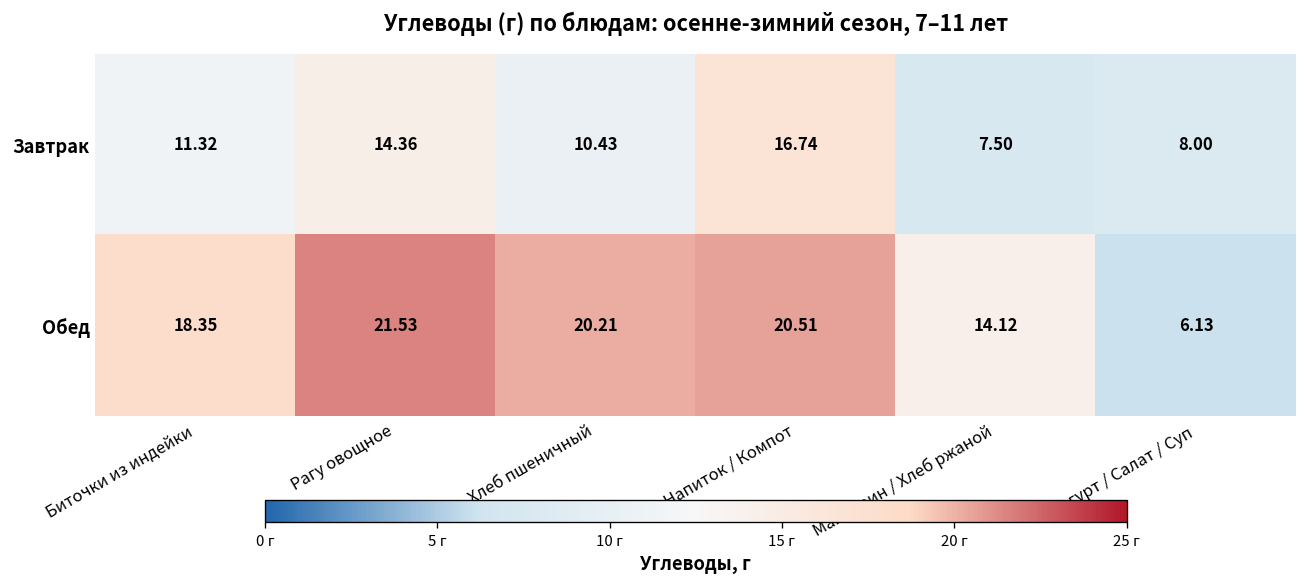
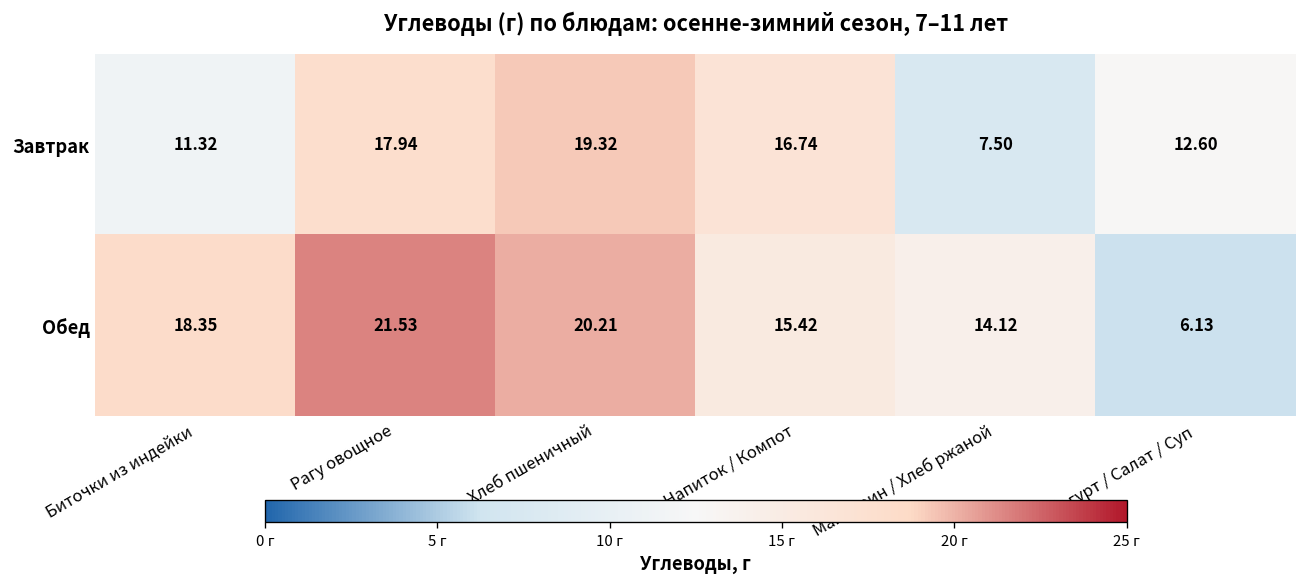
Завтрак, Рагу овощное: 14.36 -> 17.94
Завтрак, Хлеб пшеничный: 10.43 -> 19.32
Завтрак, Йогурт / Салат / Суп: 8.00 -> 12.60
Обед, Напиток / Компот: 20.51 -> 15.42
